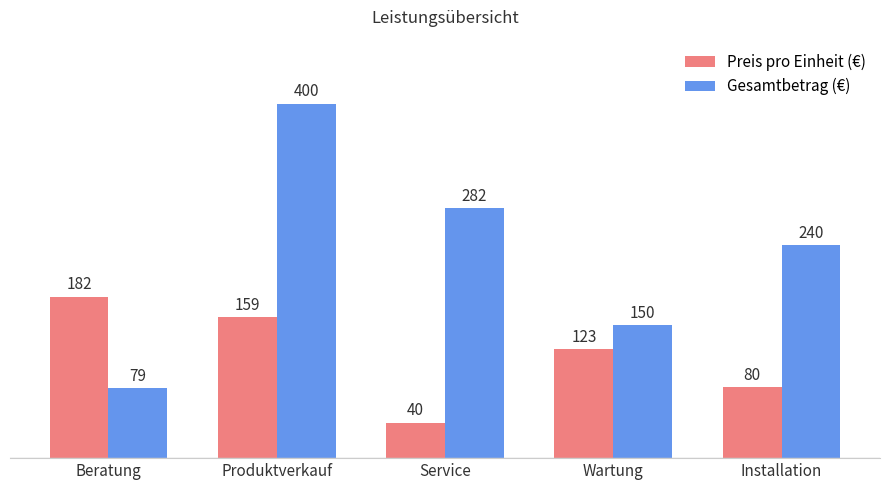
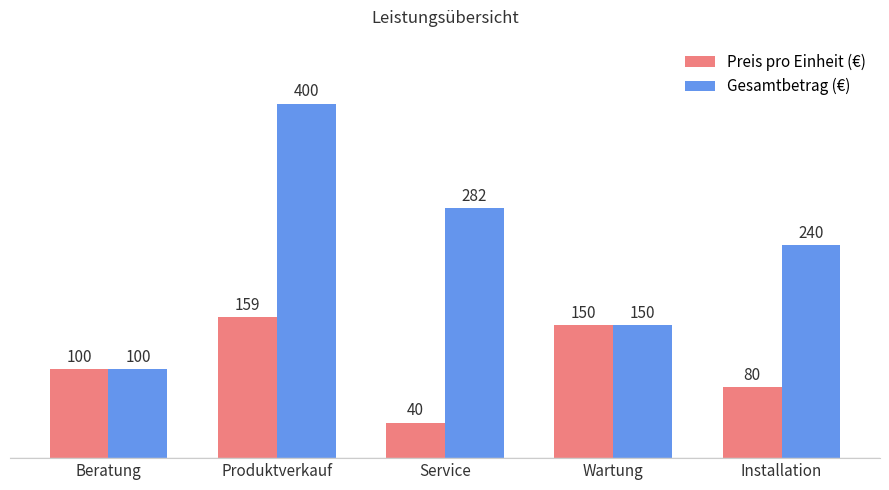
Preis pro Einheit (€), Beratung: 182 -> 100
Gesamtbetrag (€), Beratung: 79 -> 100
Preis pro Einheit (€), Wartung: 123 -> 150
